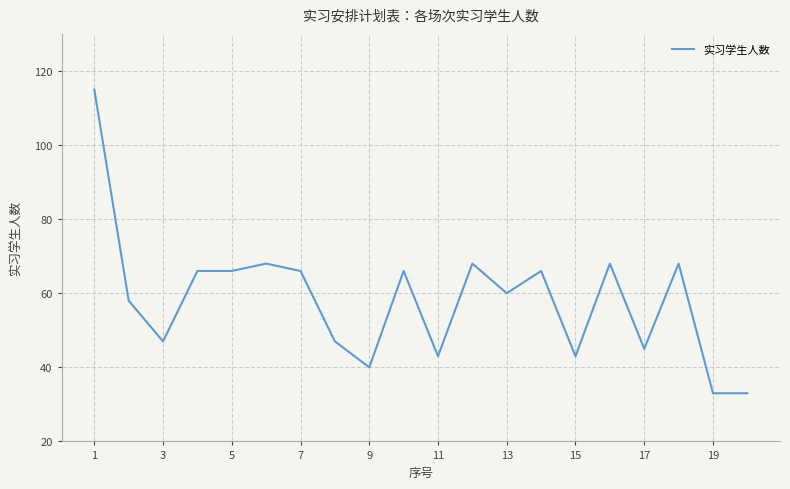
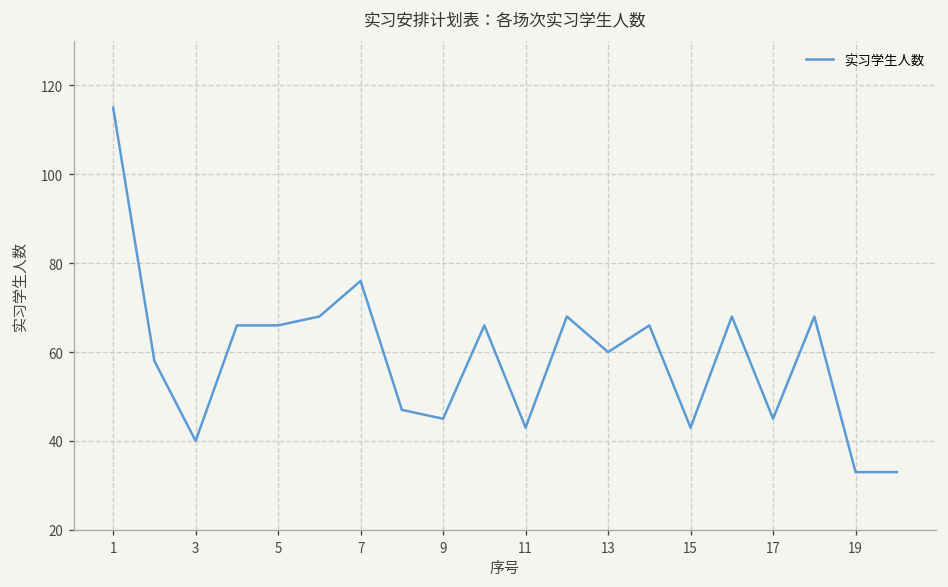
3: 47 -> 40
7: 66 -> 76
9: 40 -> 45
